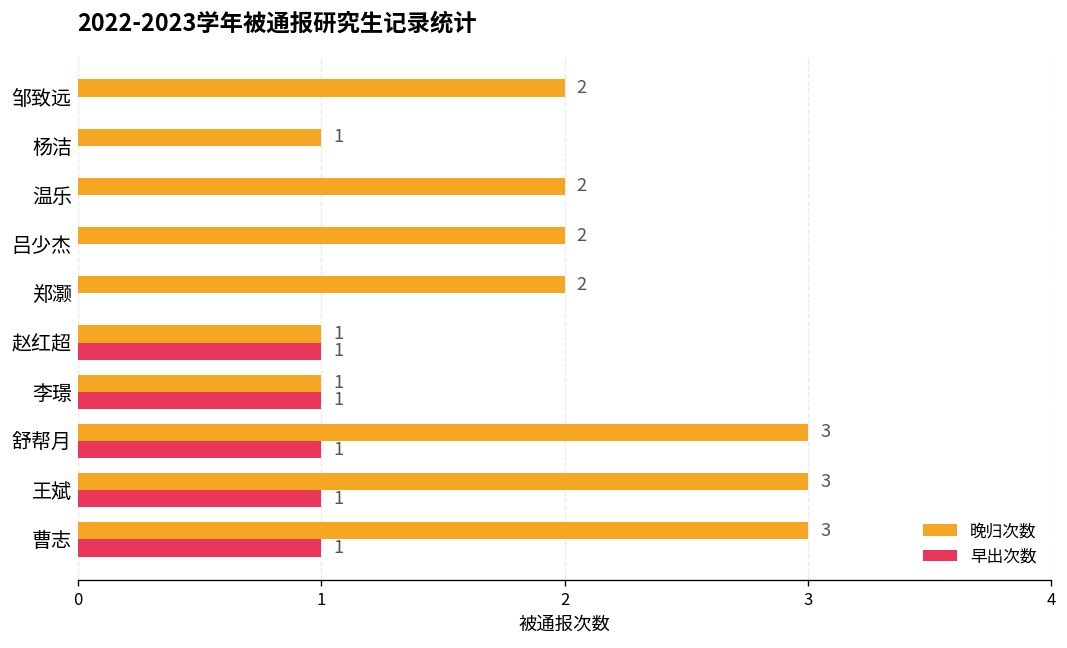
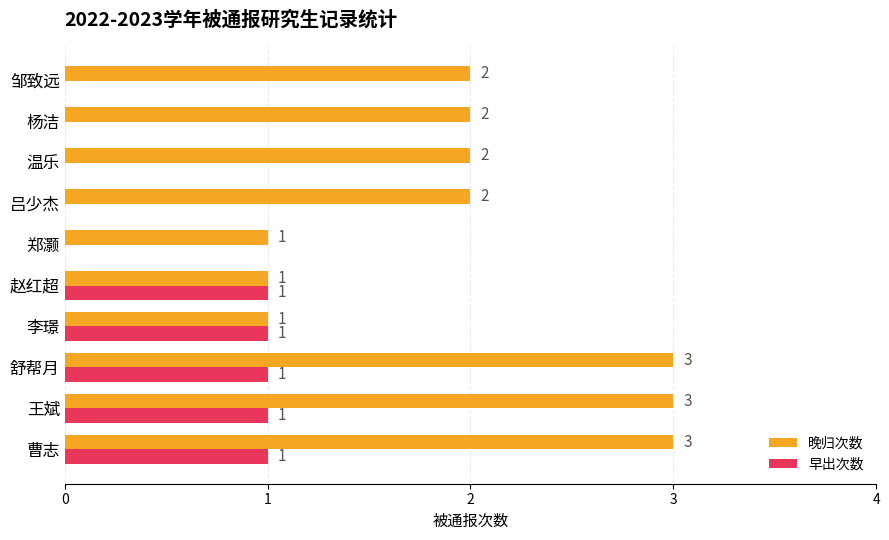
晚归次数, 杨洁: 1 -> 2
晚归次数, 郑灏: 2 -> 1
